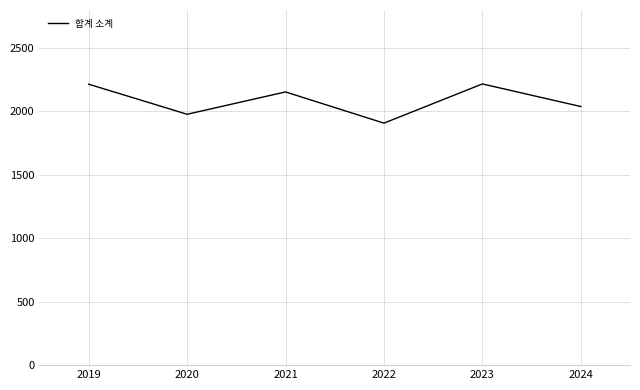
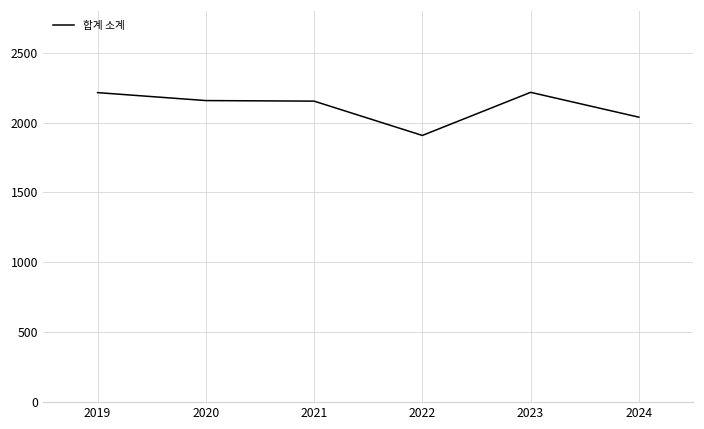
2020: 1980 -> 2160
